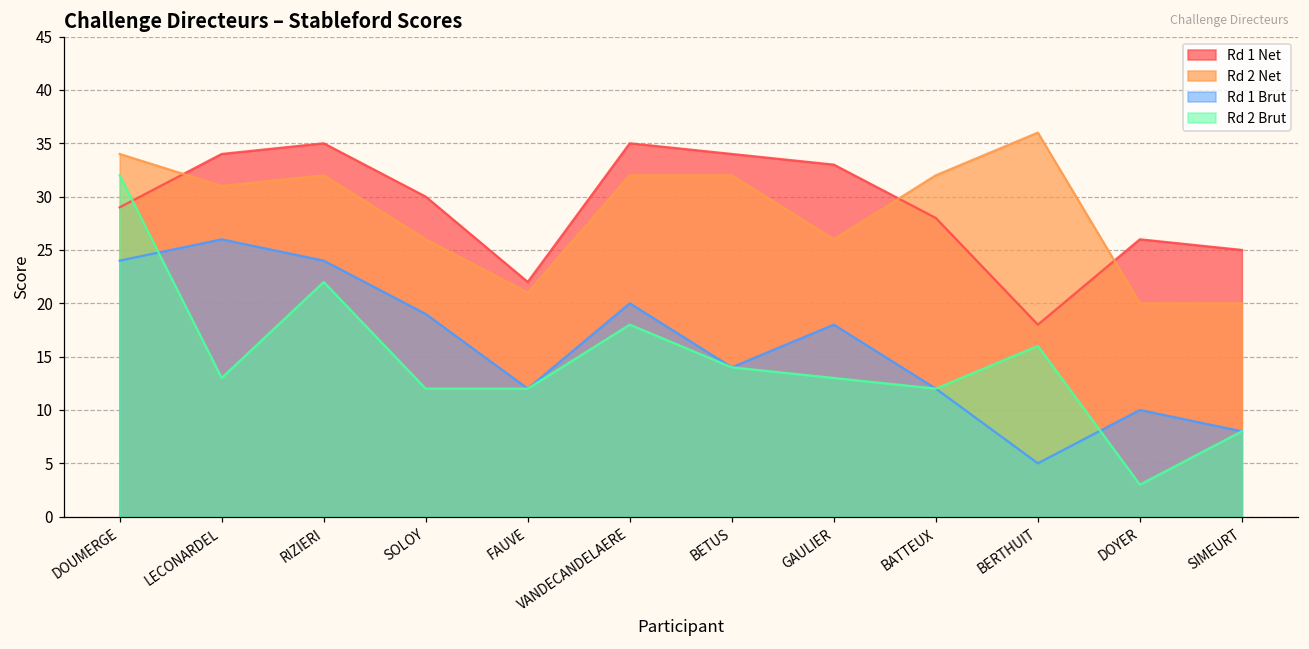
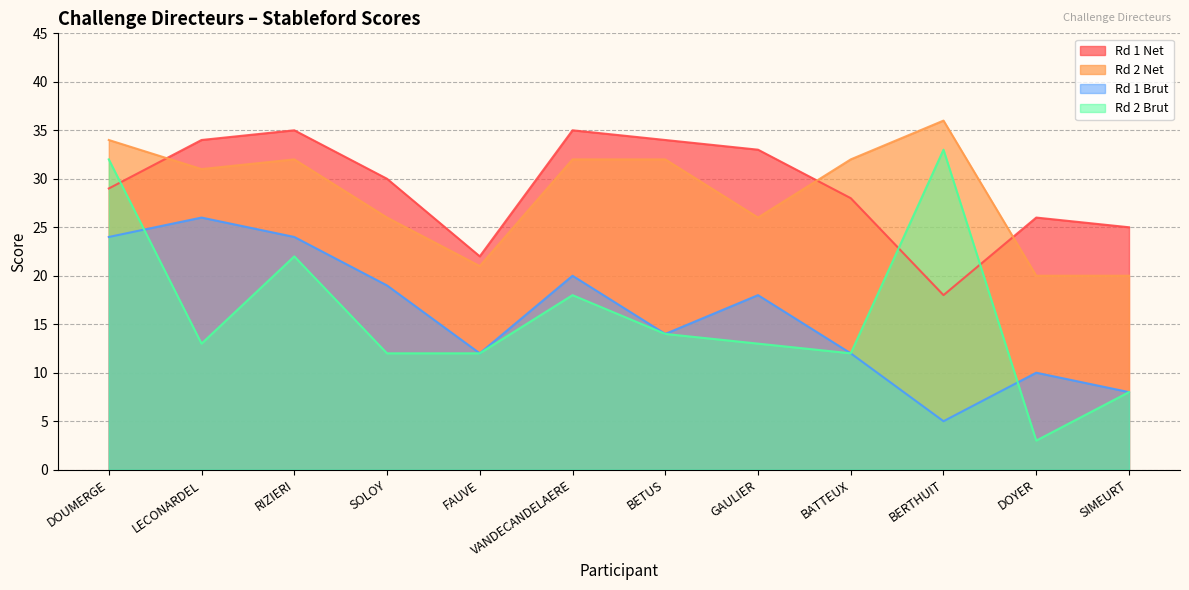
Rd 2 Brut, BERTHUIT: 16 -> 33
